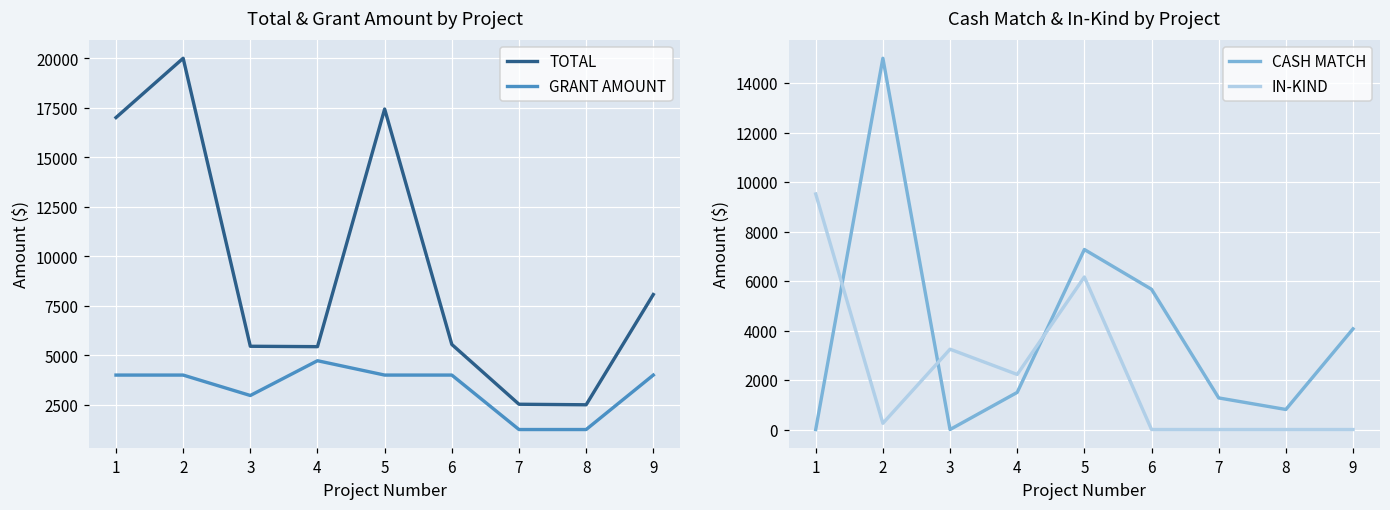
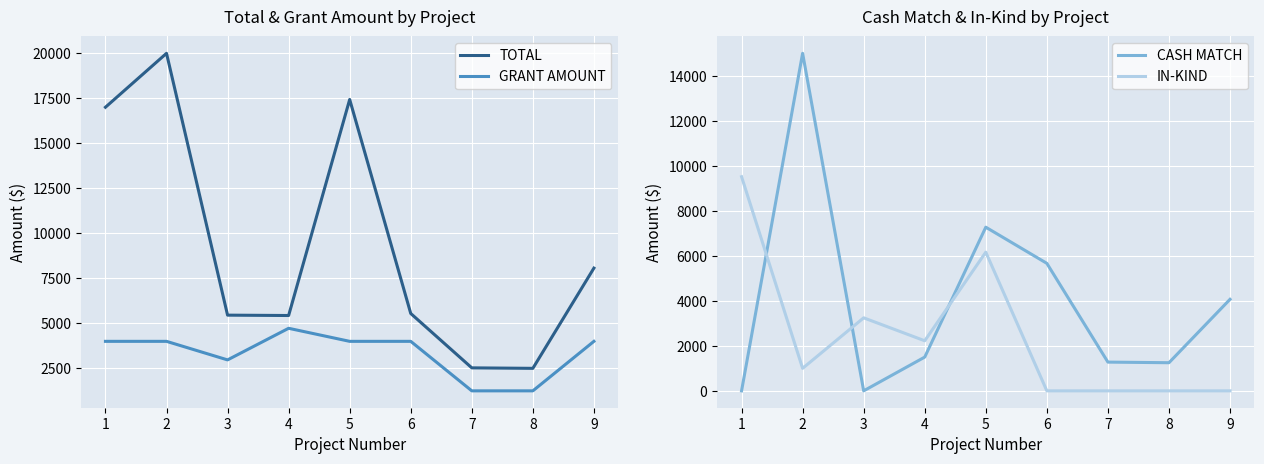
Cash Match & In-Kind by Project, IN-KIND, 2: 300 -> 1000
Cash Match & In-Kind by Project, CASH MATCH, 8: 800 -> 1300
